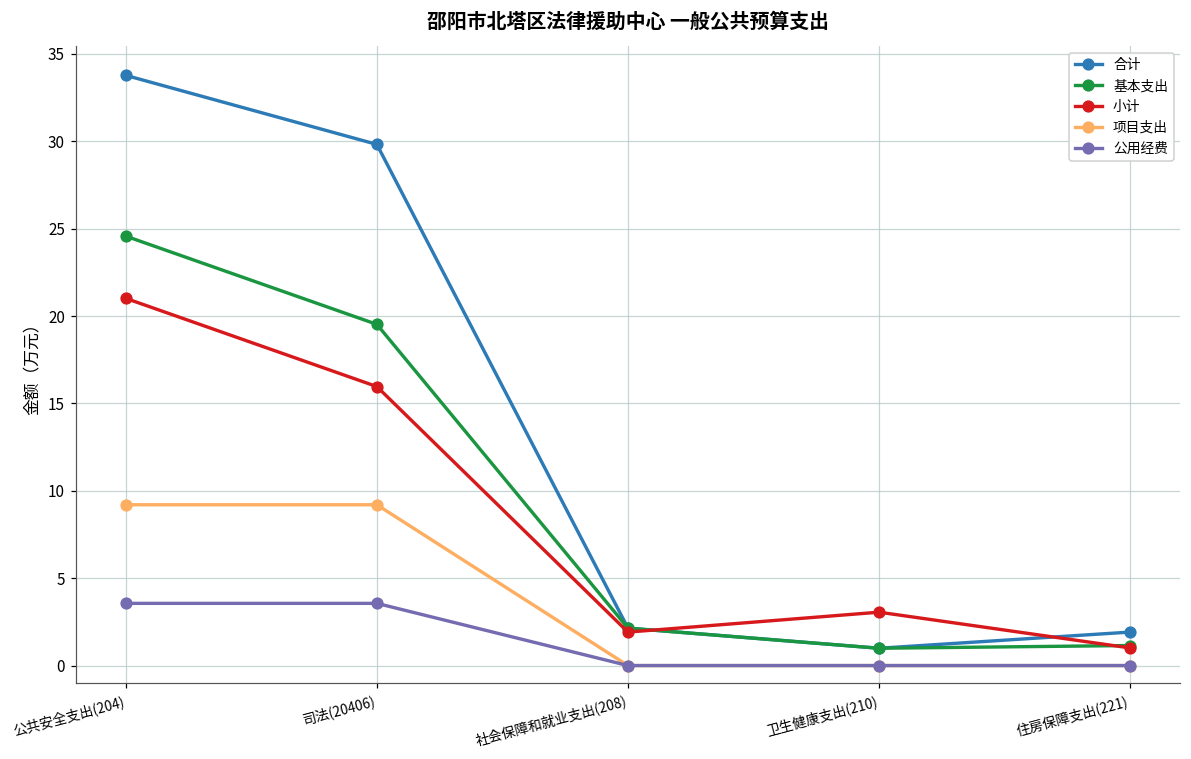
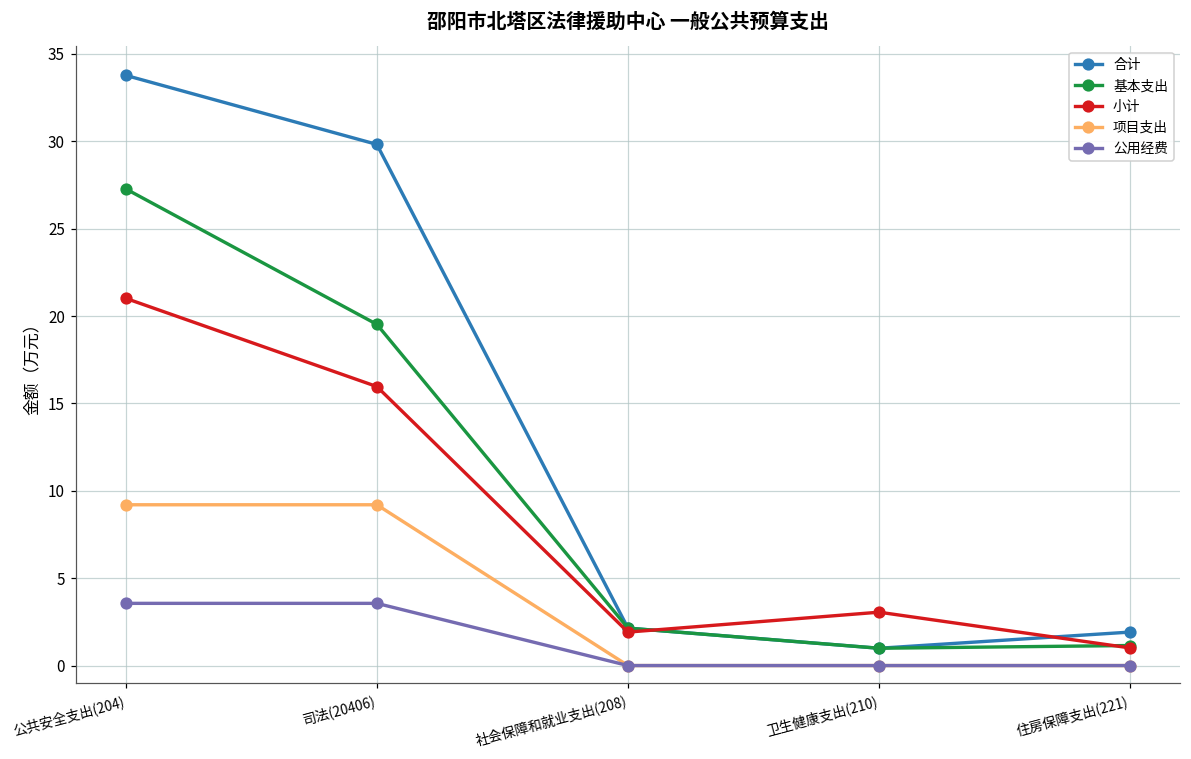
基本支出, 公共安全支出(204): 24.6 -> 27.3
